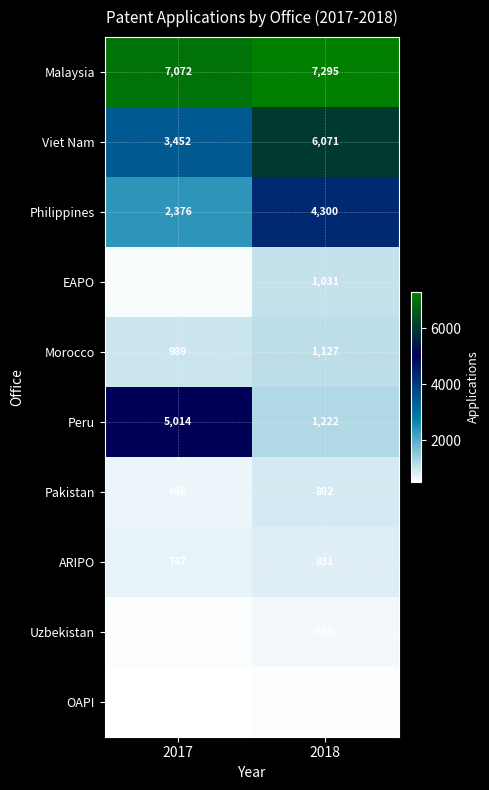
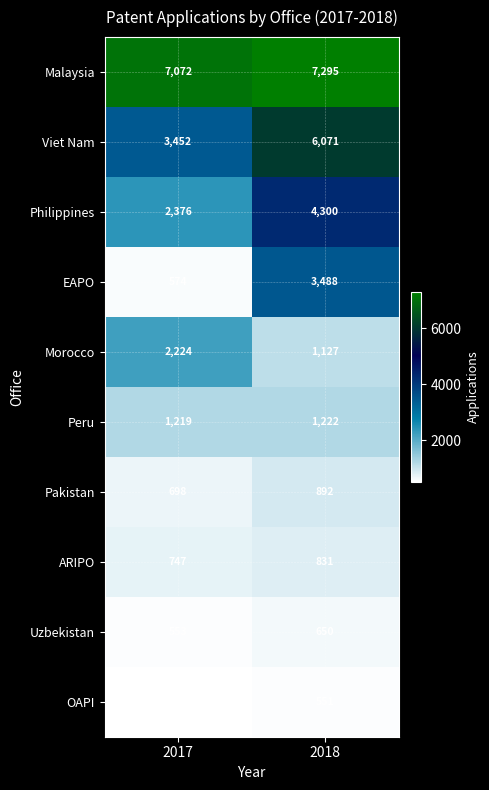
EAPO, 2018: 1,031 -> 3,488
Morocco, 2017: 989 -> 2,224
Peru, 2017: 5,014 -> 1,219
